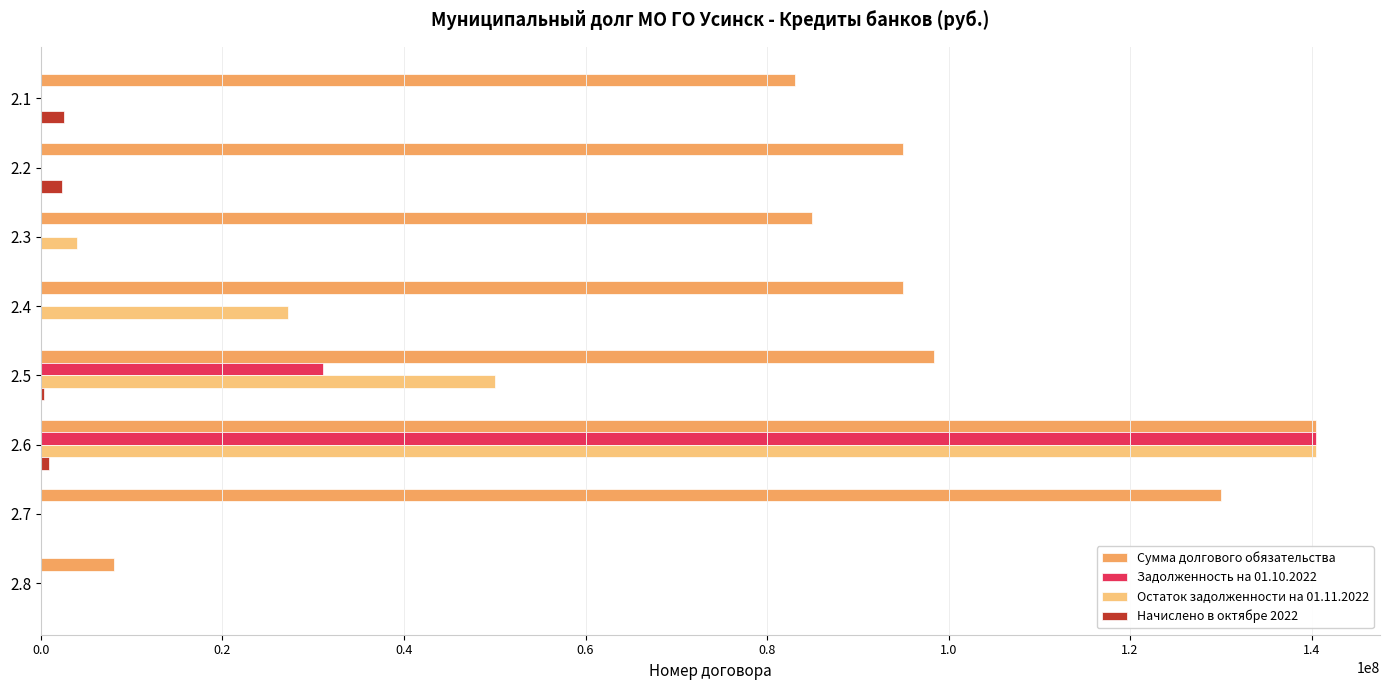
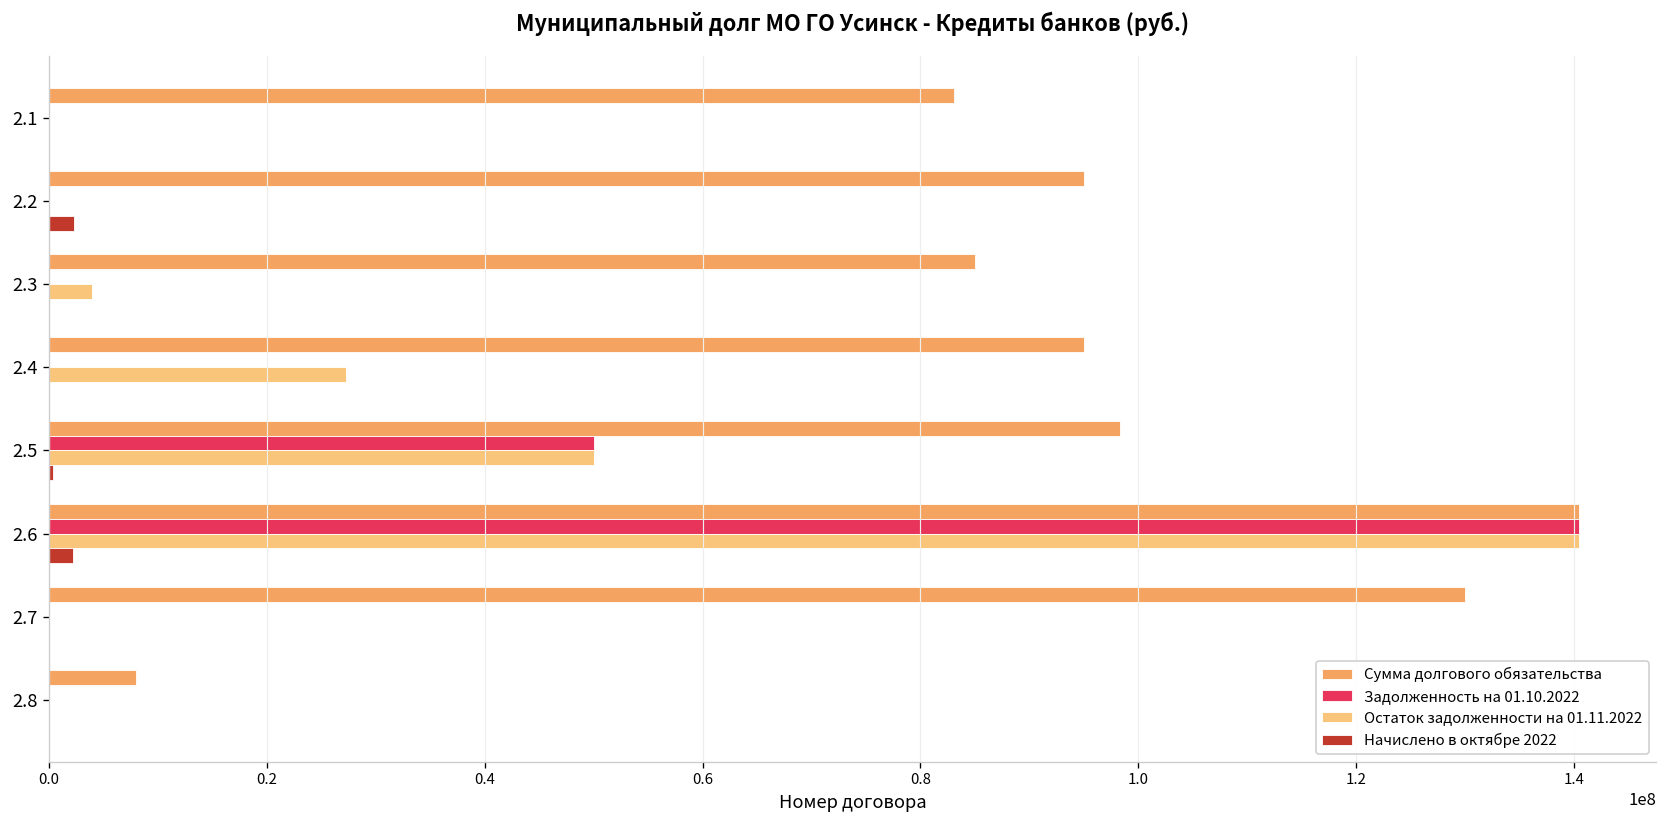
Начислено в октябре 2022, 2.1: 3000000 -> 0
Задолженность на 01.10.2022, 2.5: 31000000 -> 50000000
Начислено в октябре 2022, 2.6: 1000000 -> 2000000
